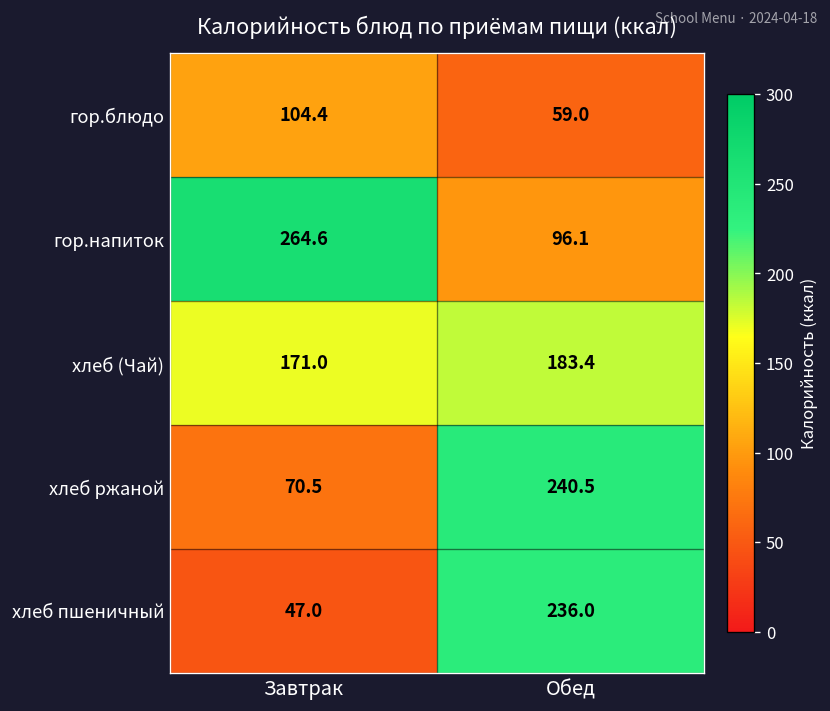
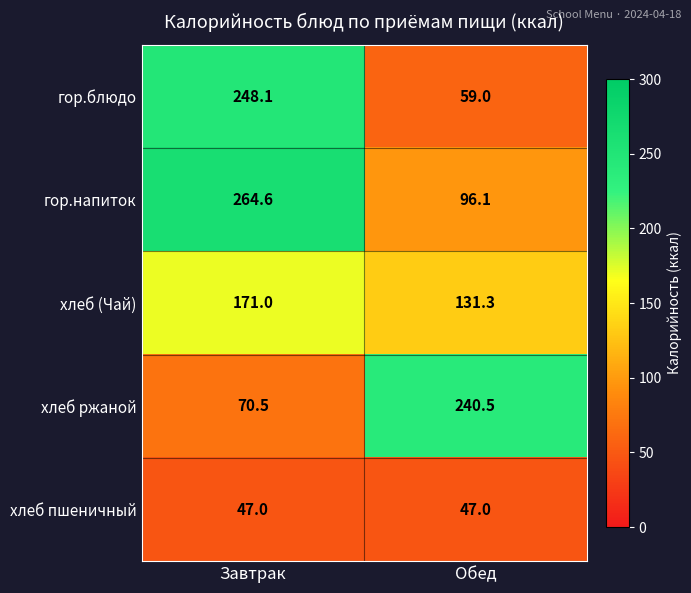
гор.блюдо, Завтрак: 104.4 -> 248.1
хлеб (Чай), Обед: 183.4 -> 131.3
хлеб пшеничный, Обед: 236.0 -> 47.0
